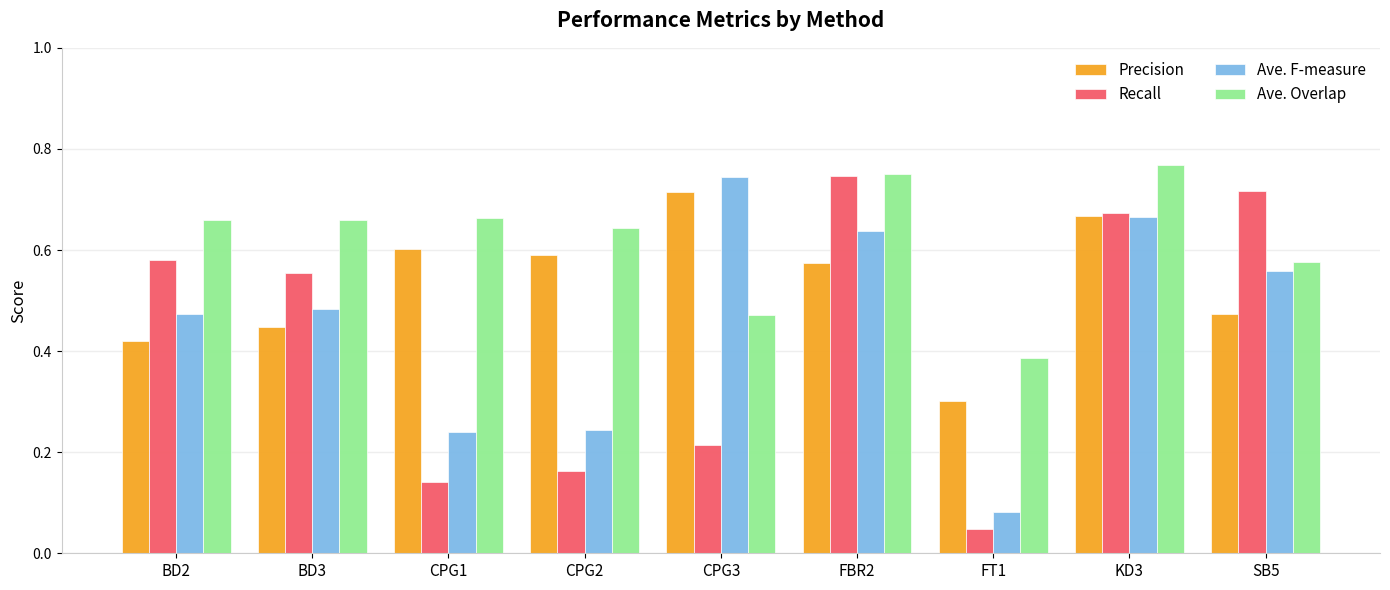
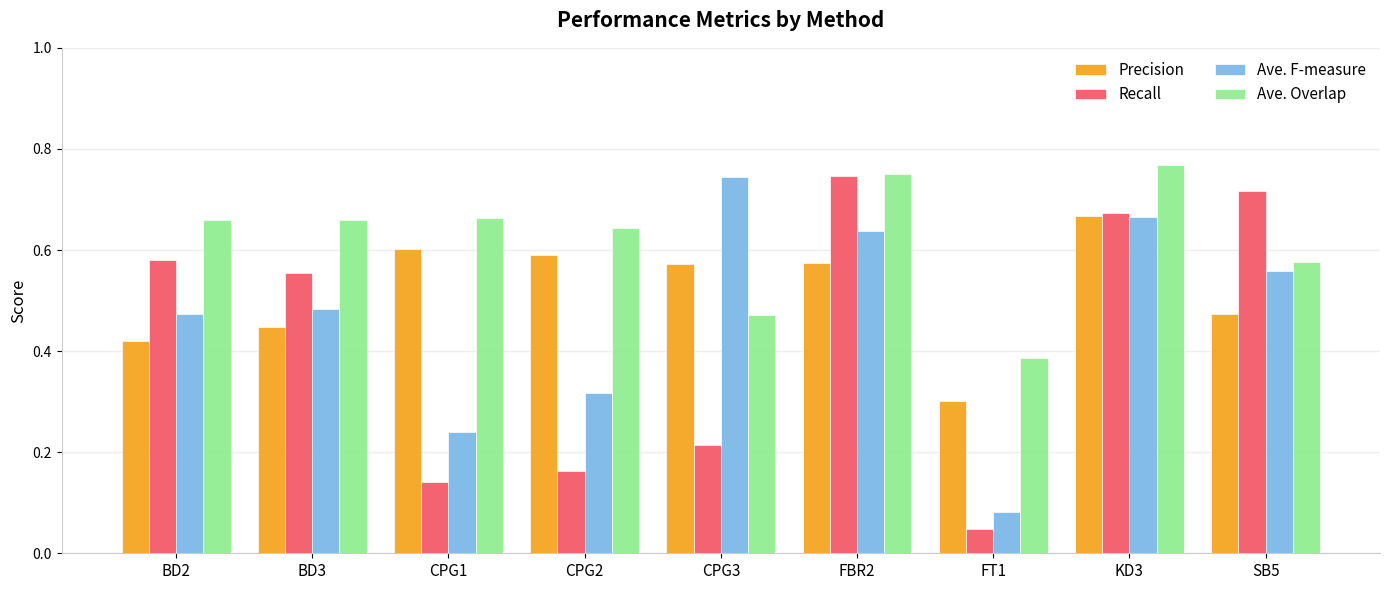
Ave. F-measure, CPG2: 0.24 -> 0.32
Precision, CPG3: 0.71 -> 0.57
